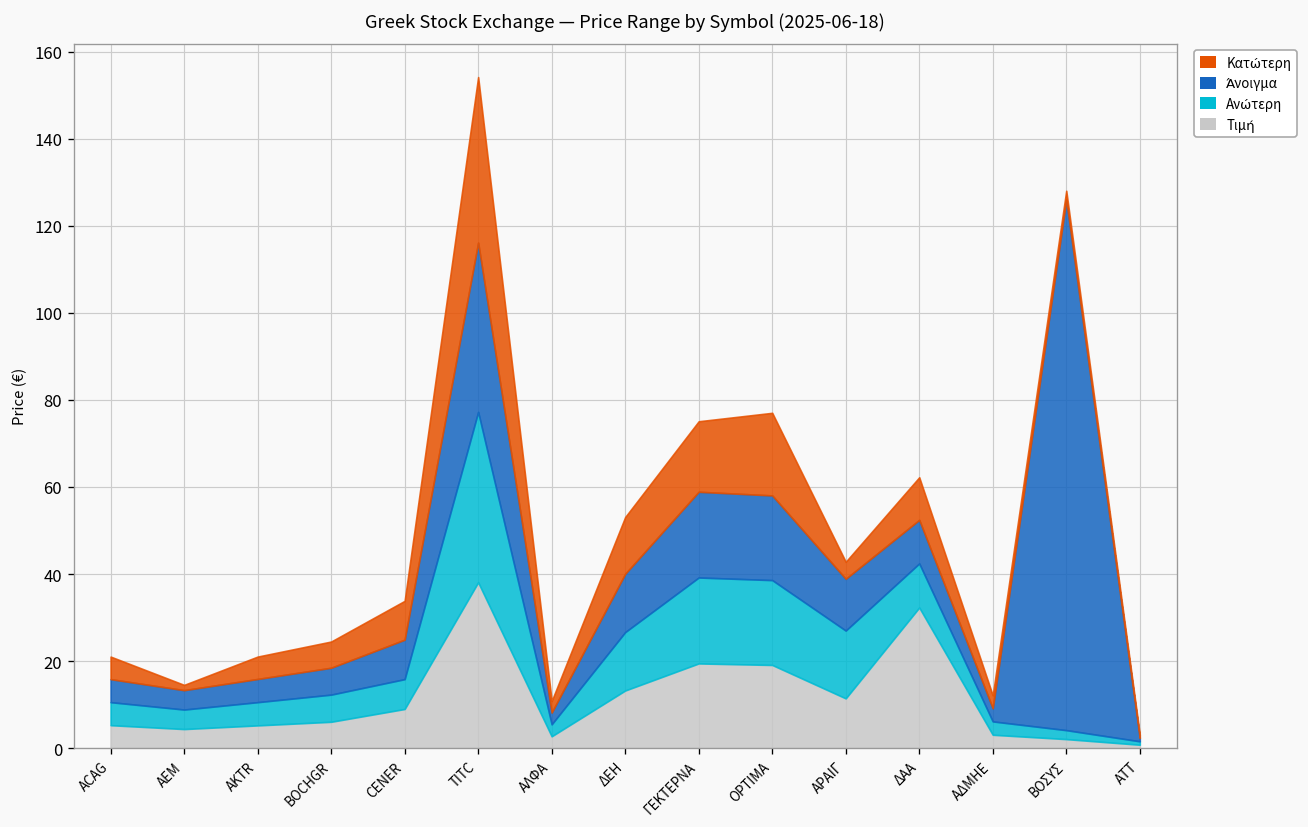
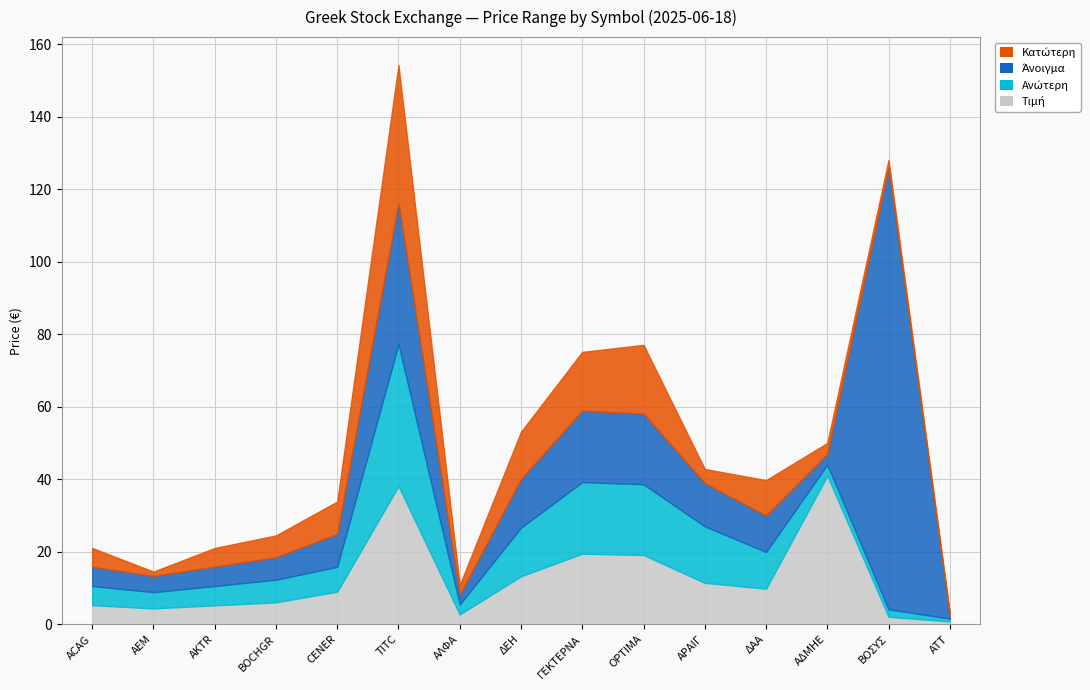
Τιμή, ΔΑΑ: 32 -> 10
Τιμή, ΑΔΜΗΕ: 3 -> 41
